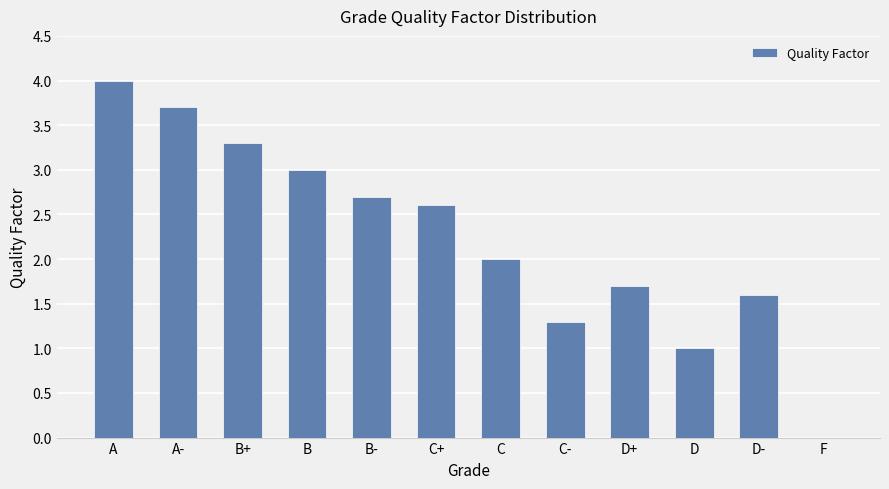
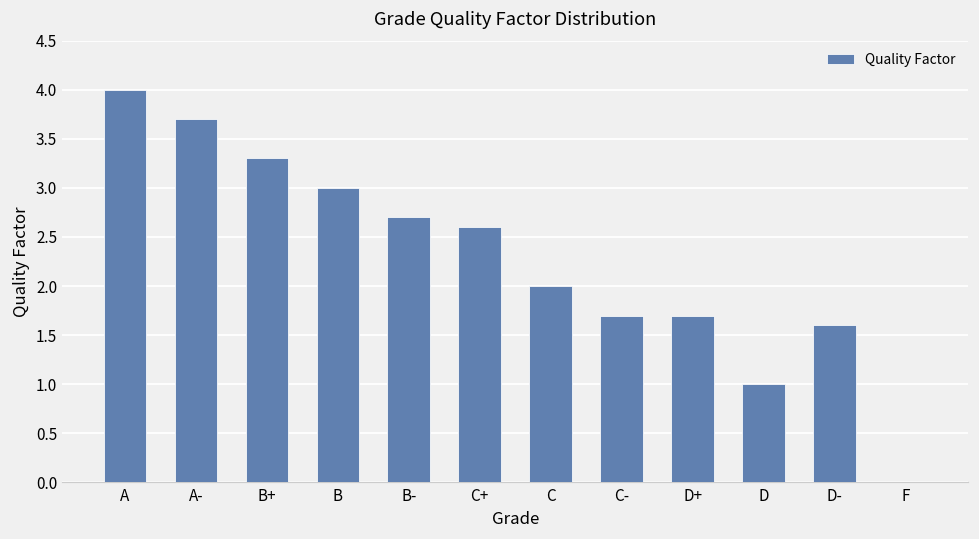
C-: 1.3 -> 1.7
